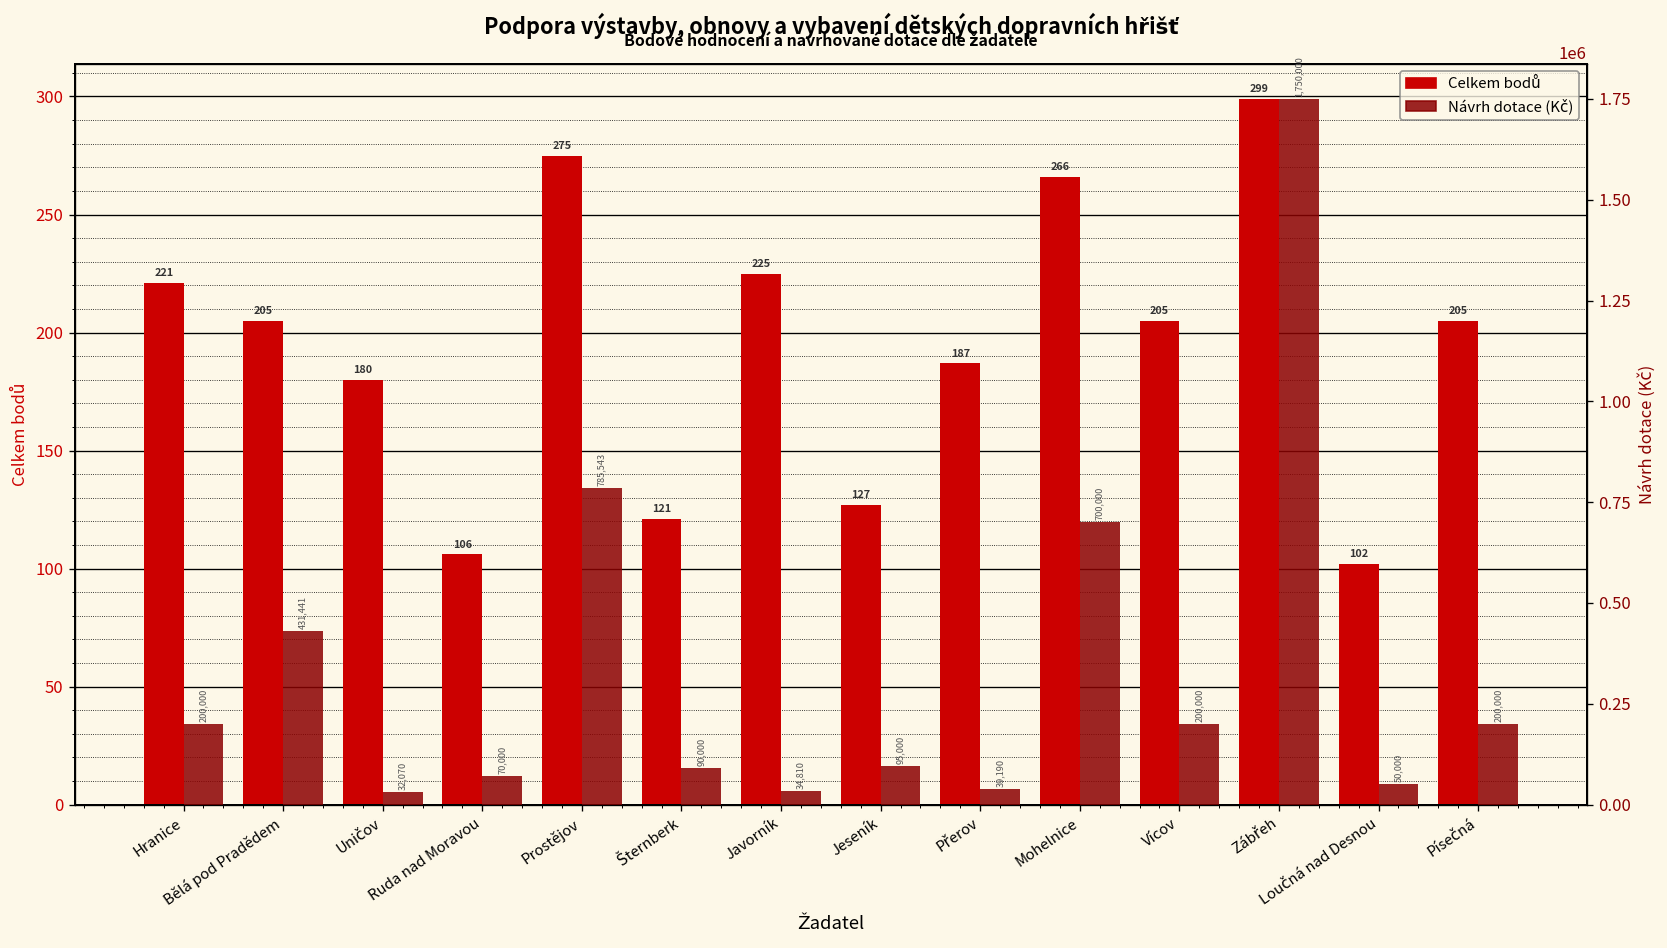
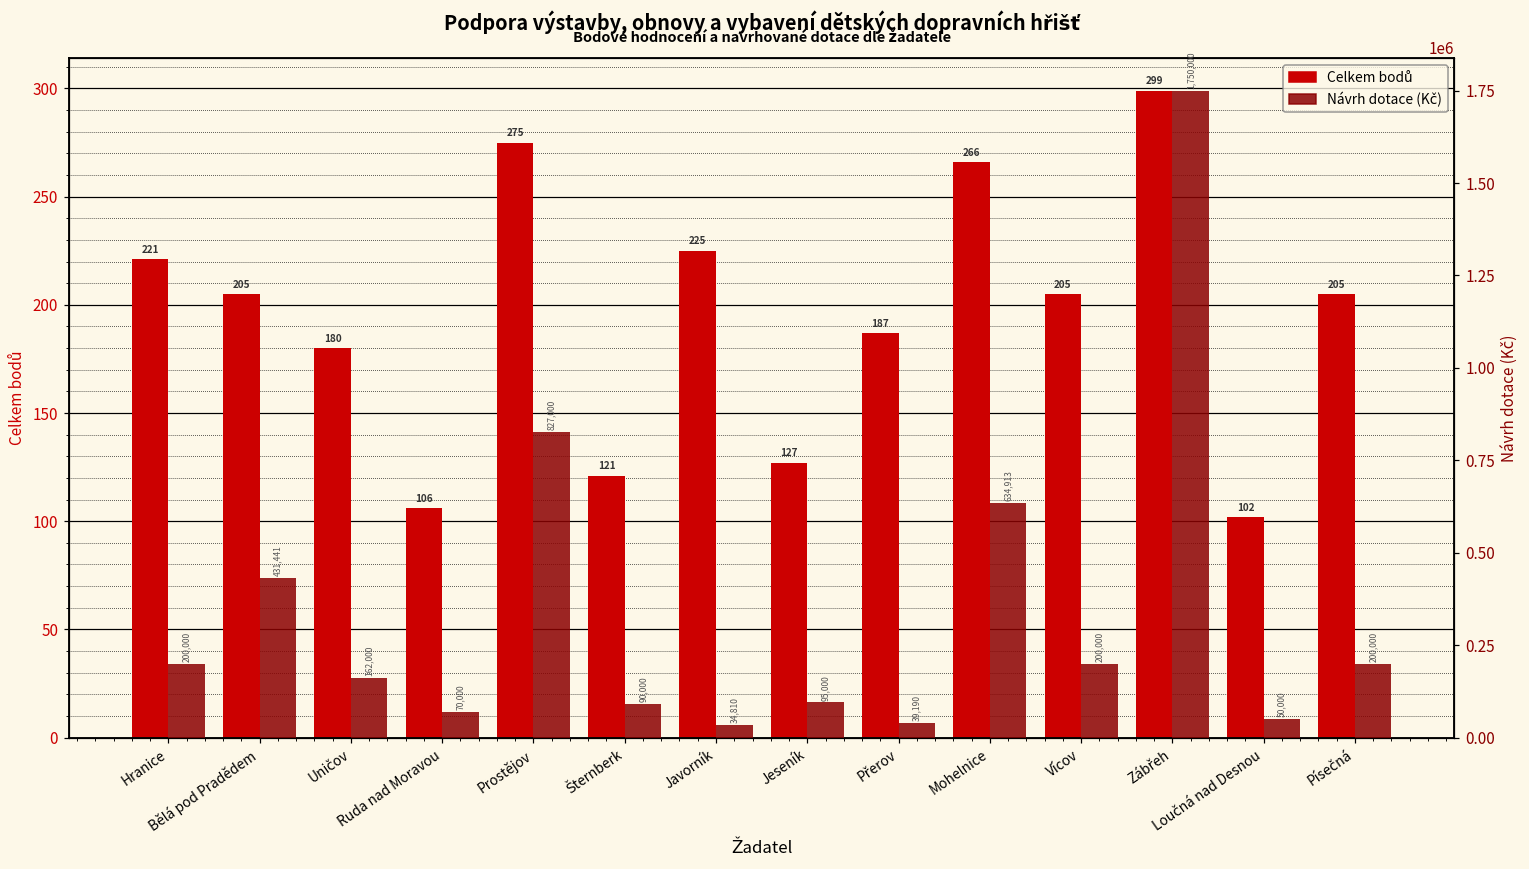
Návrh dotace (Kč), Uničov: 32,070 -> 162,000
Návrh dotace (Kč), Prostějov: 785,543 -> 827,000
Návrh dotace (Kč), Mohelnice: 700,000 -> 634,913
